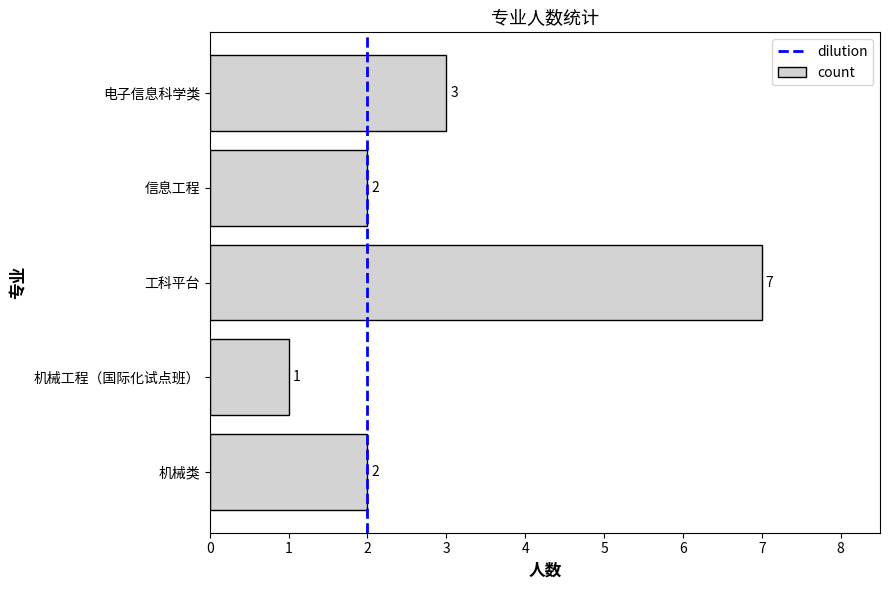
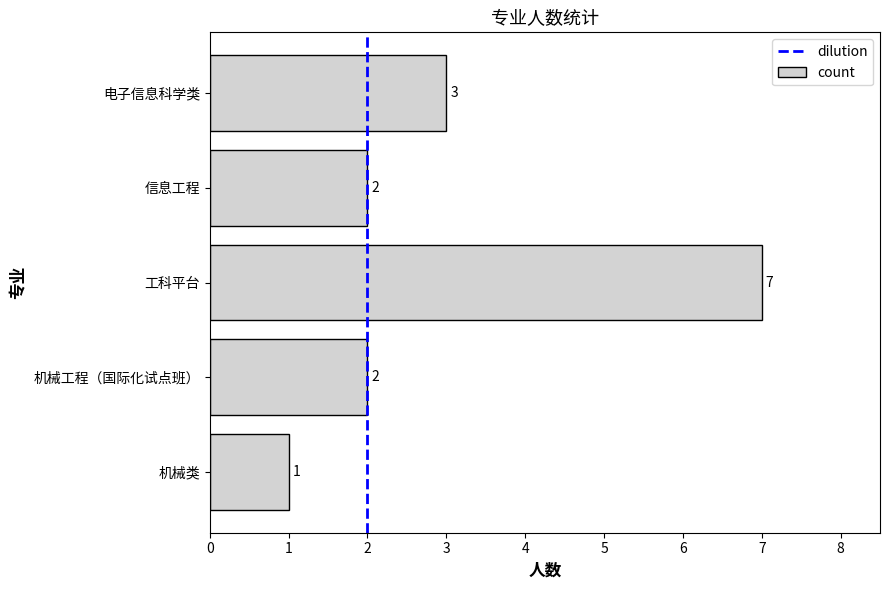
机械工程（国际化试点班）: 1 -> 2
机械类: 2 -> 1
